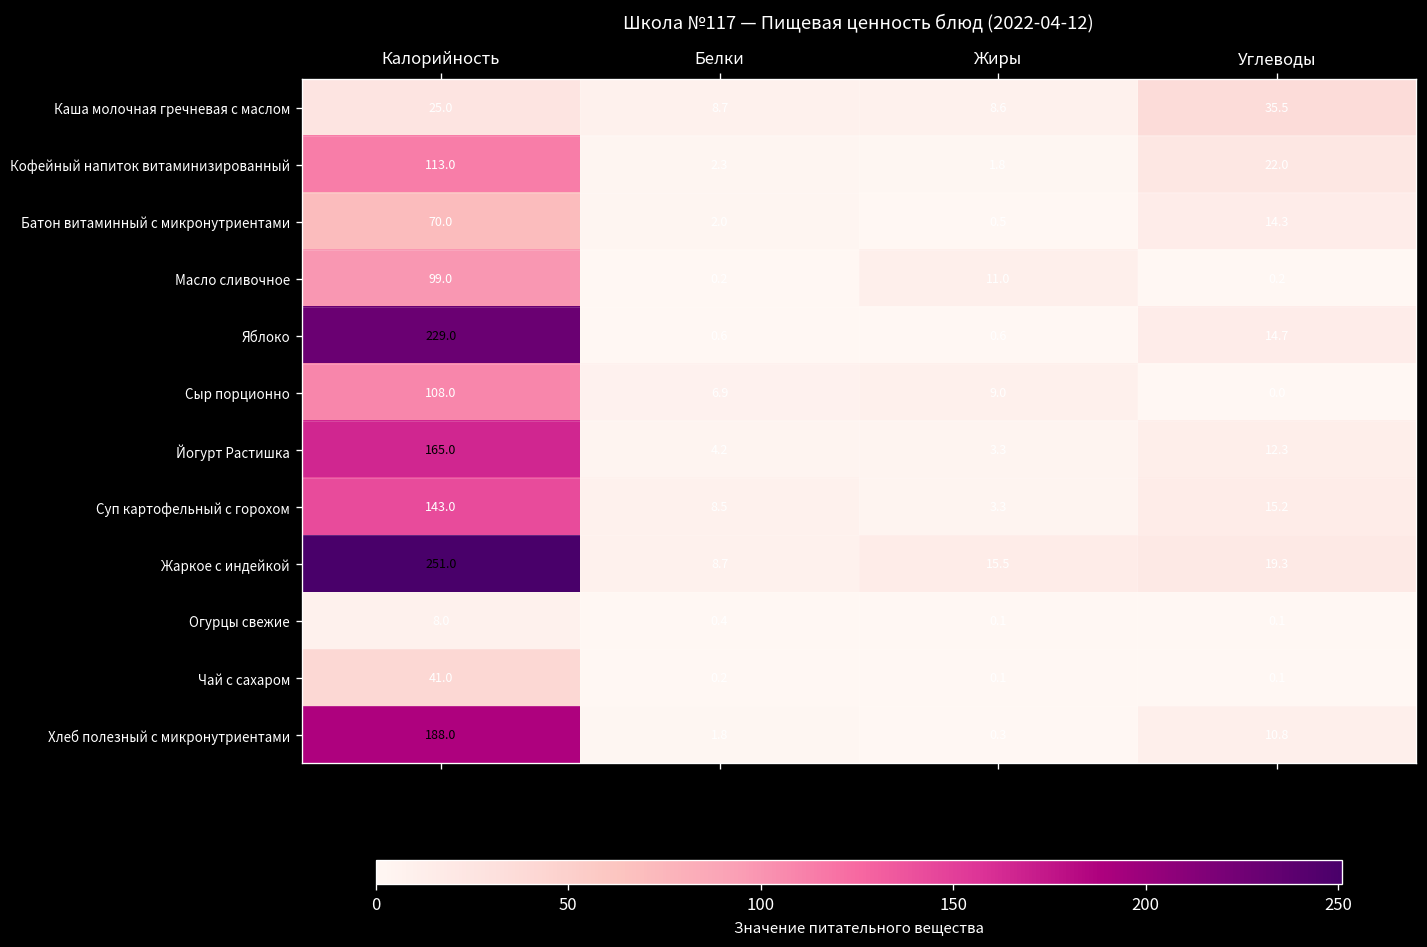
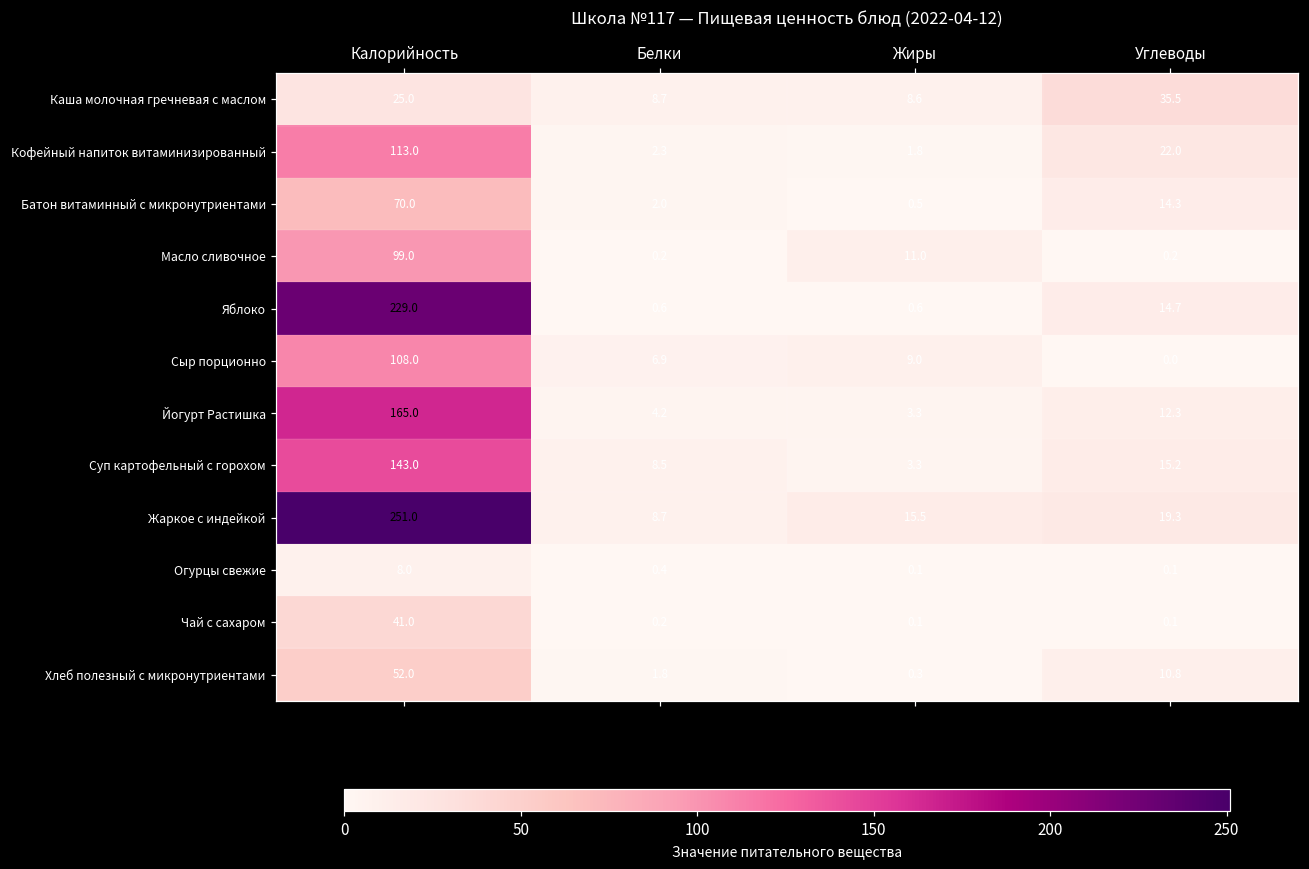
Хлеб полезный с микронутриентами, Калорийность: 188.0 -> 52.0
